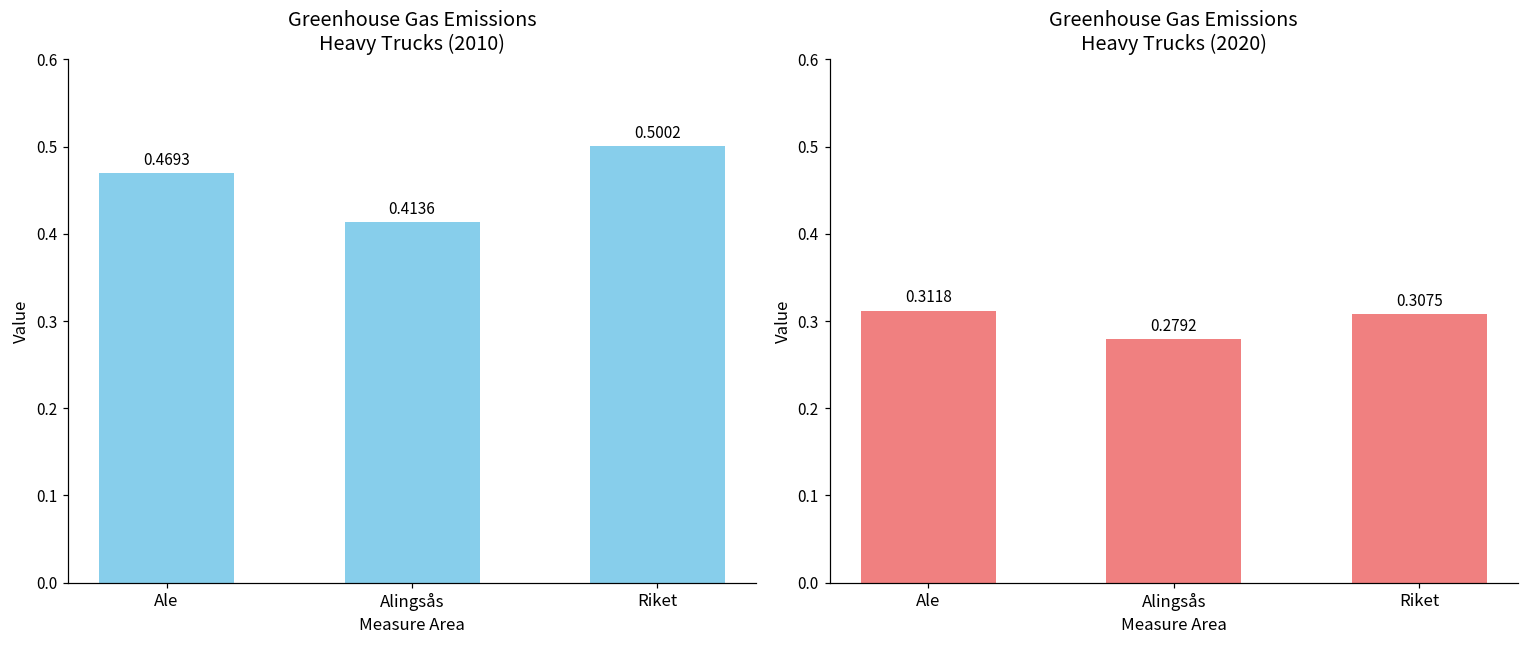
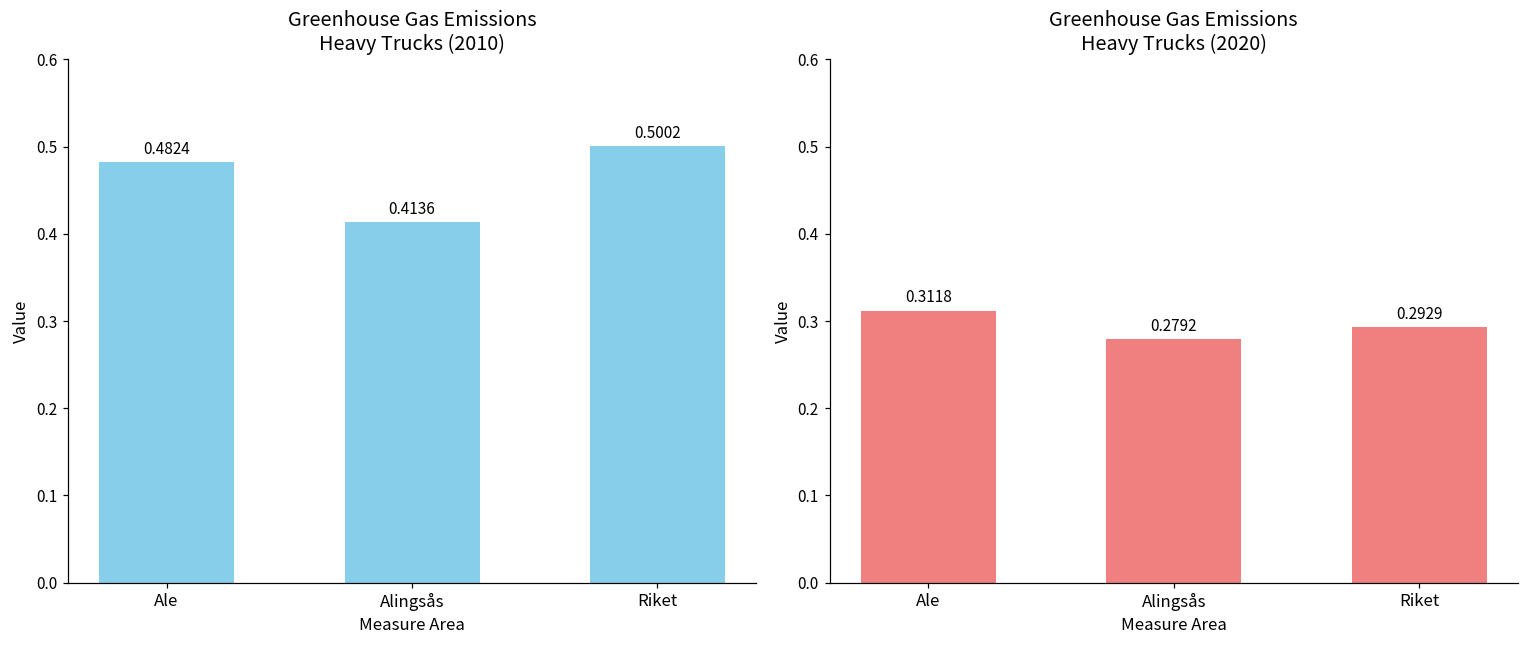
Greenhouse Gas Emissions Heavy Trucks (2010), Ale: 0.4693 -> 0.4824
Greenhouse Gas Emissions Heavy Trucks (2020), Riket: 0.3075 -> 0.2929
